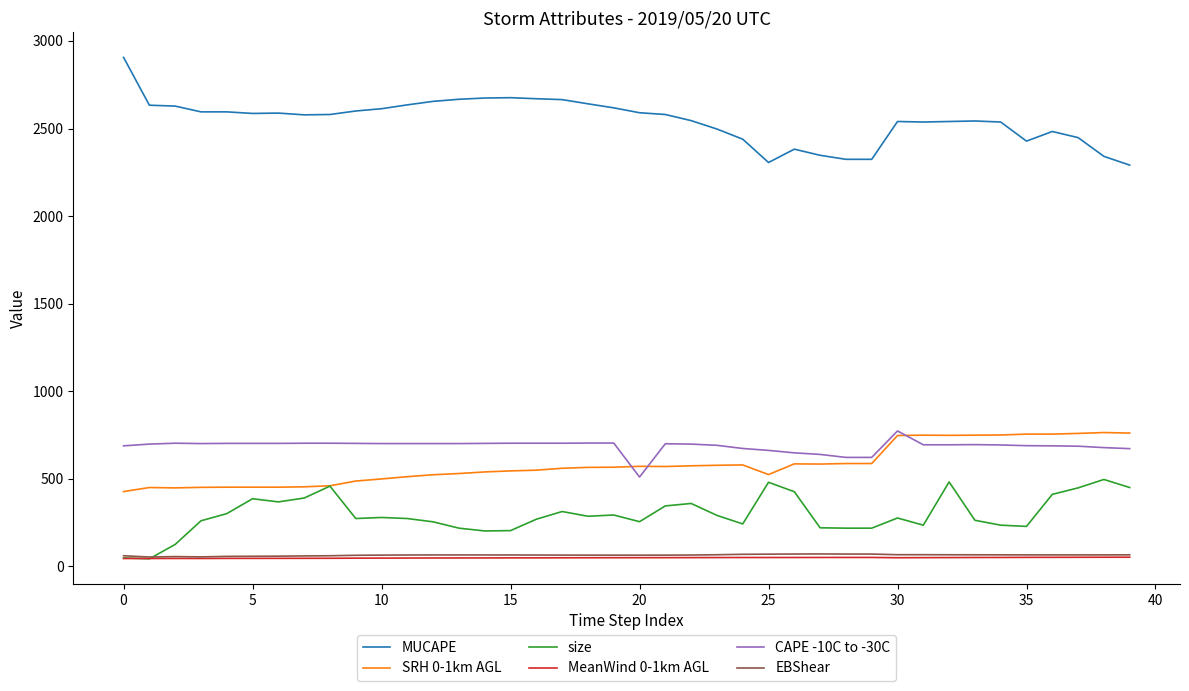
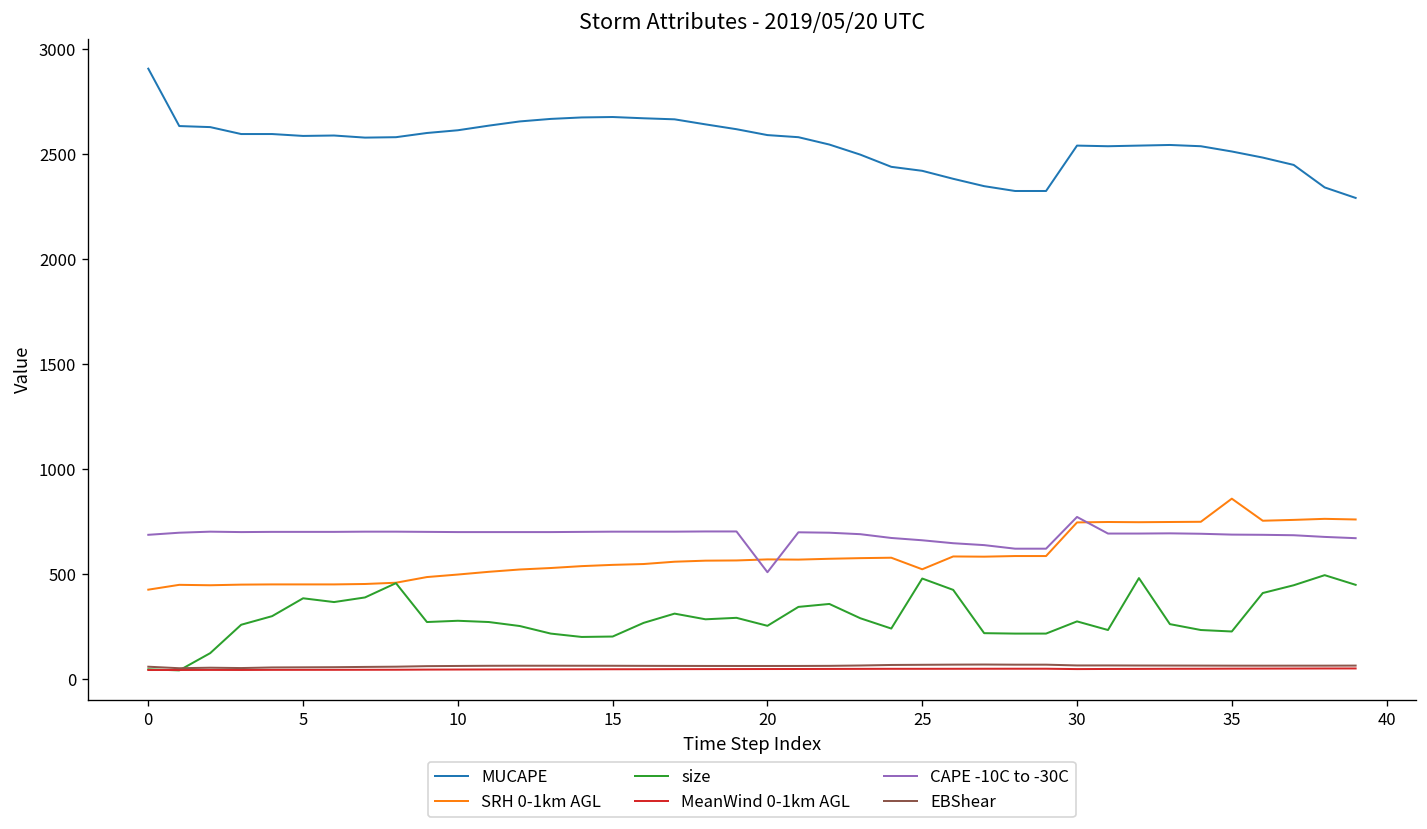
MUCAPE, 25: 2310 -> 2420
MUCAPE, 35: 2430 -> 2510
SRH 0-1km AGL, 35: 760 -> 860
